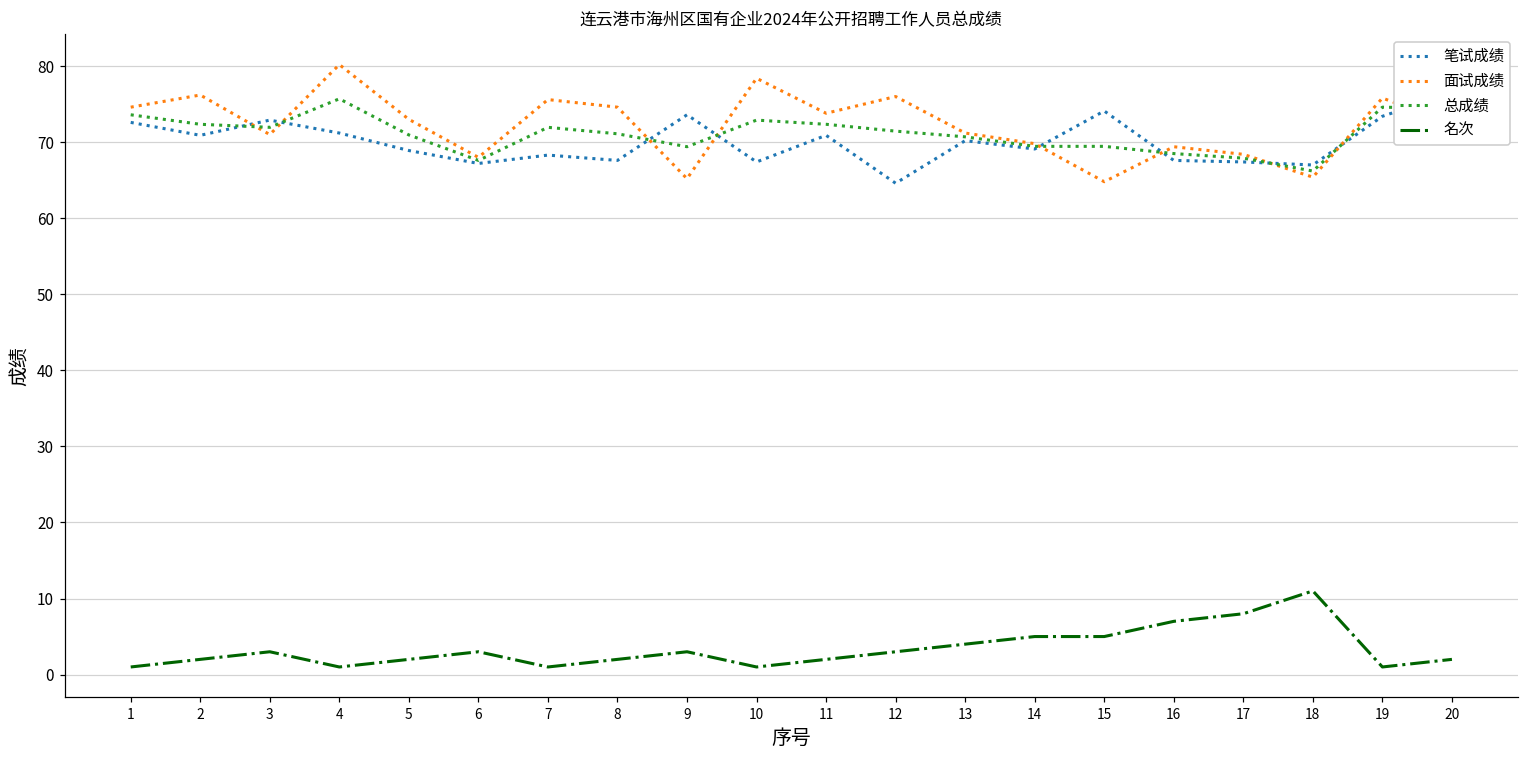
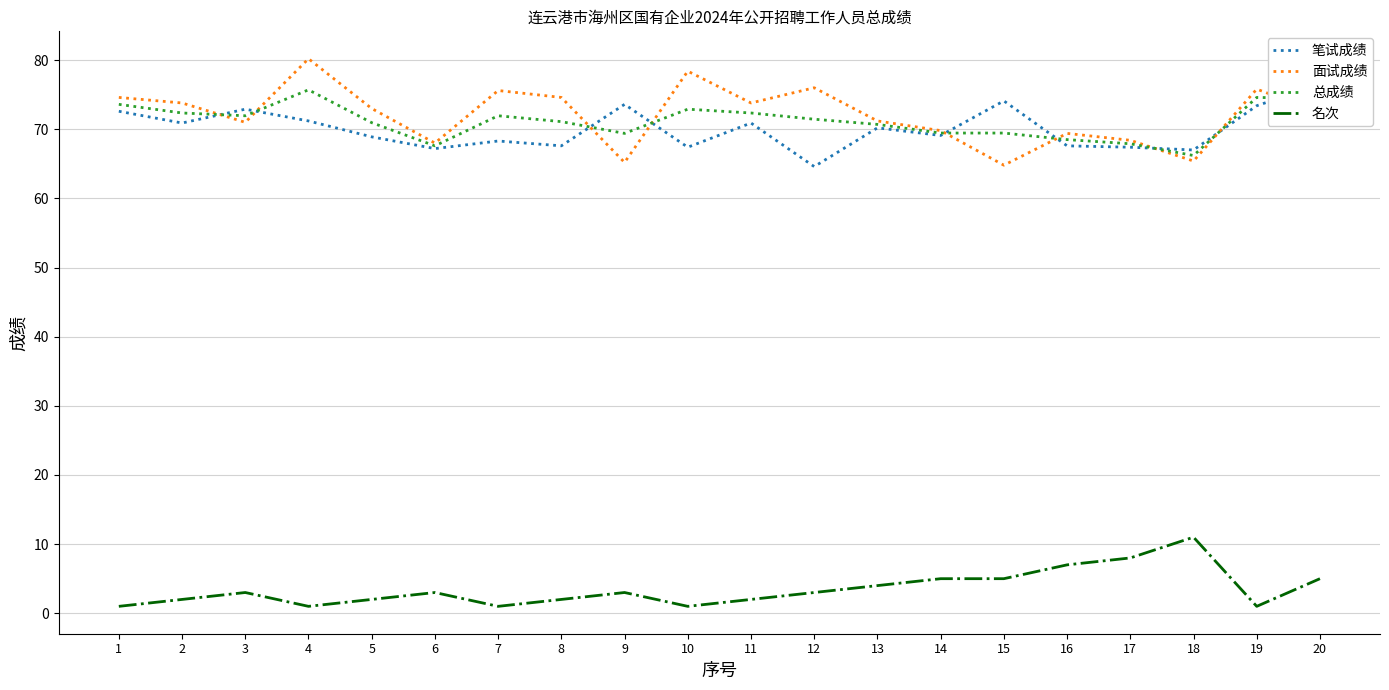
面试成绩, 2: 76 -> 74
名次, 20: 2 -> 5
